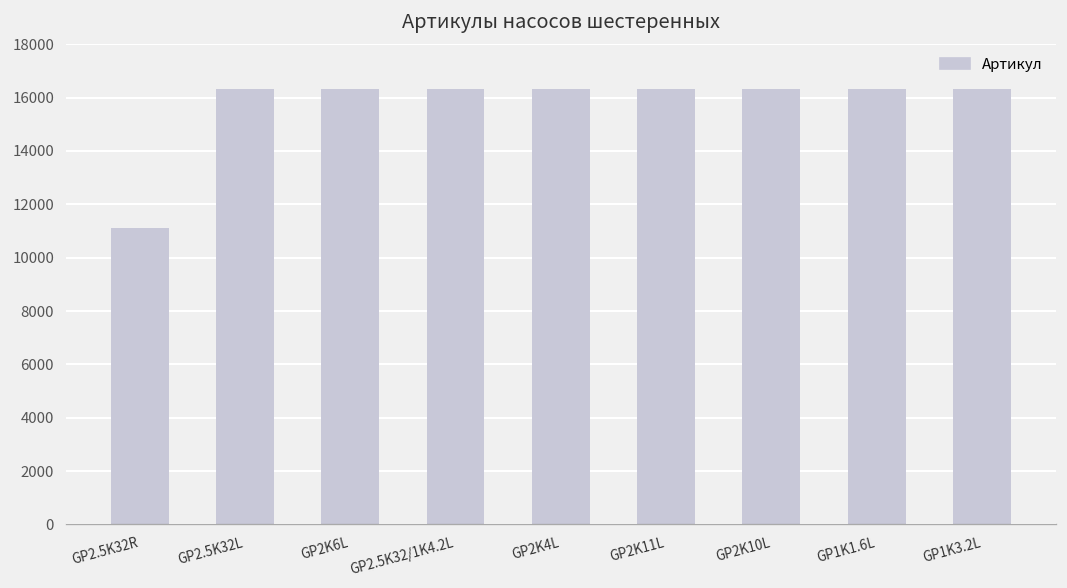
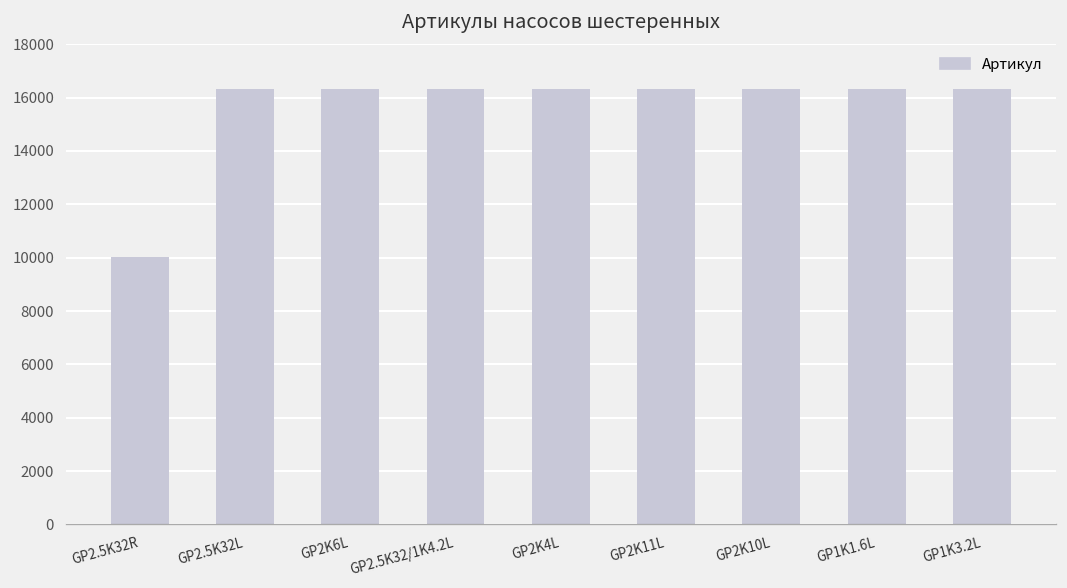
GP2.5K32R: 11100 -> 10000
